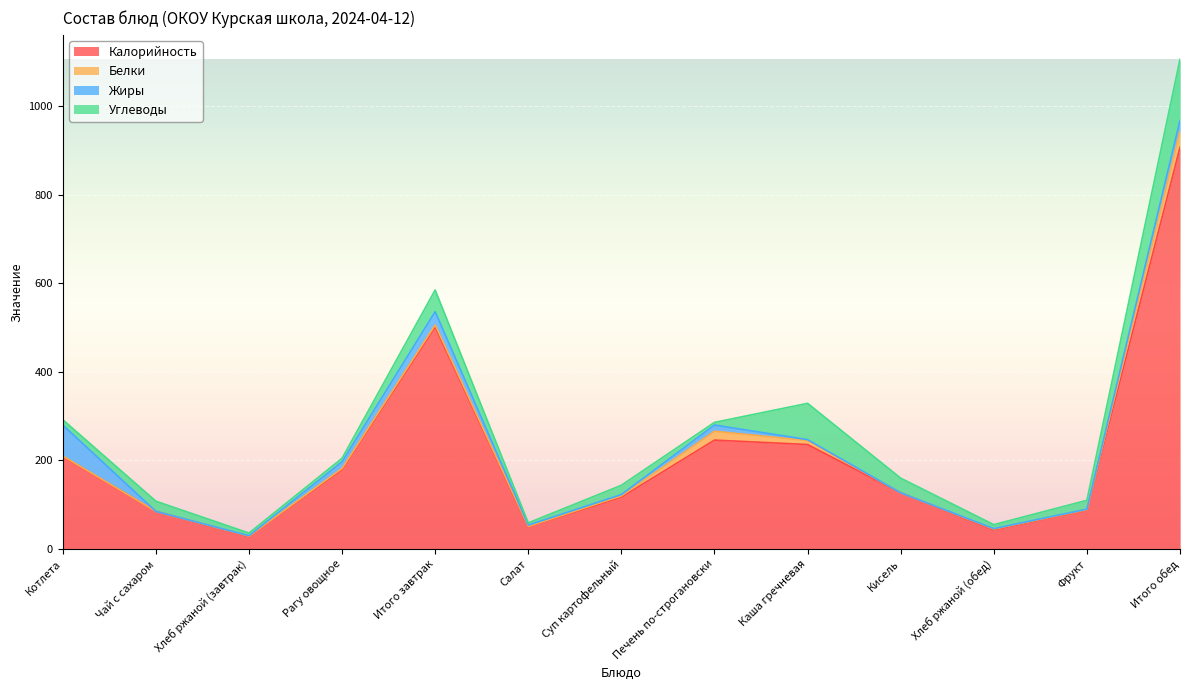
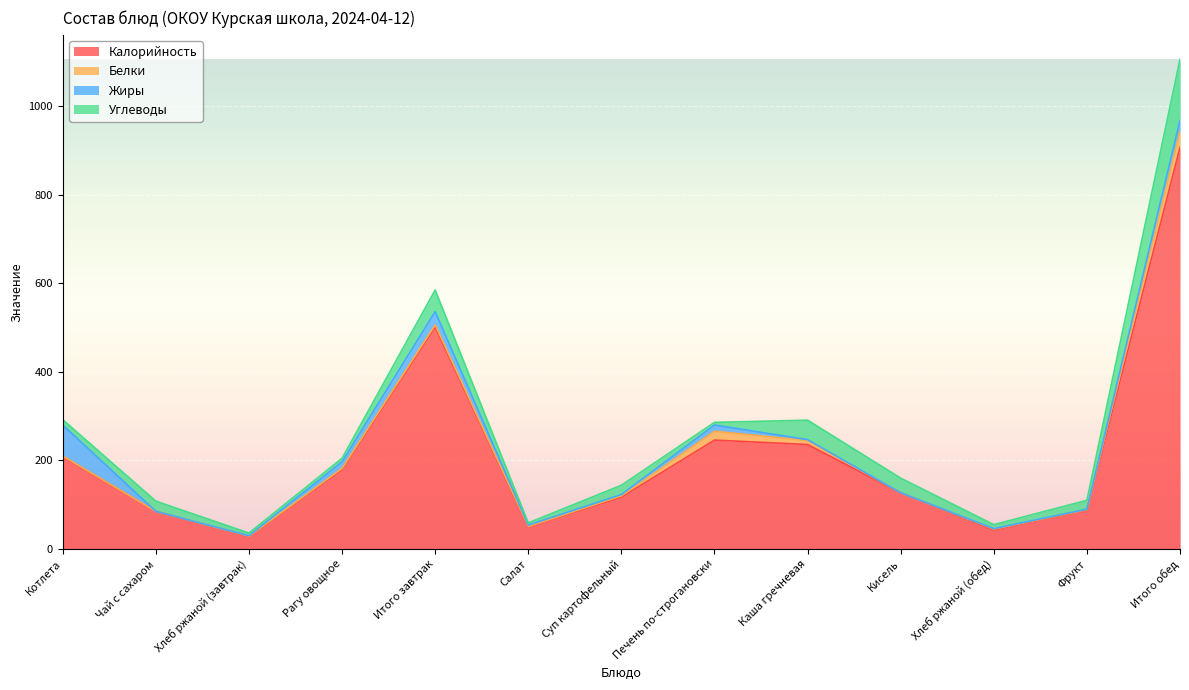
Углеводы, Каша гречневая: 80 -> 40
